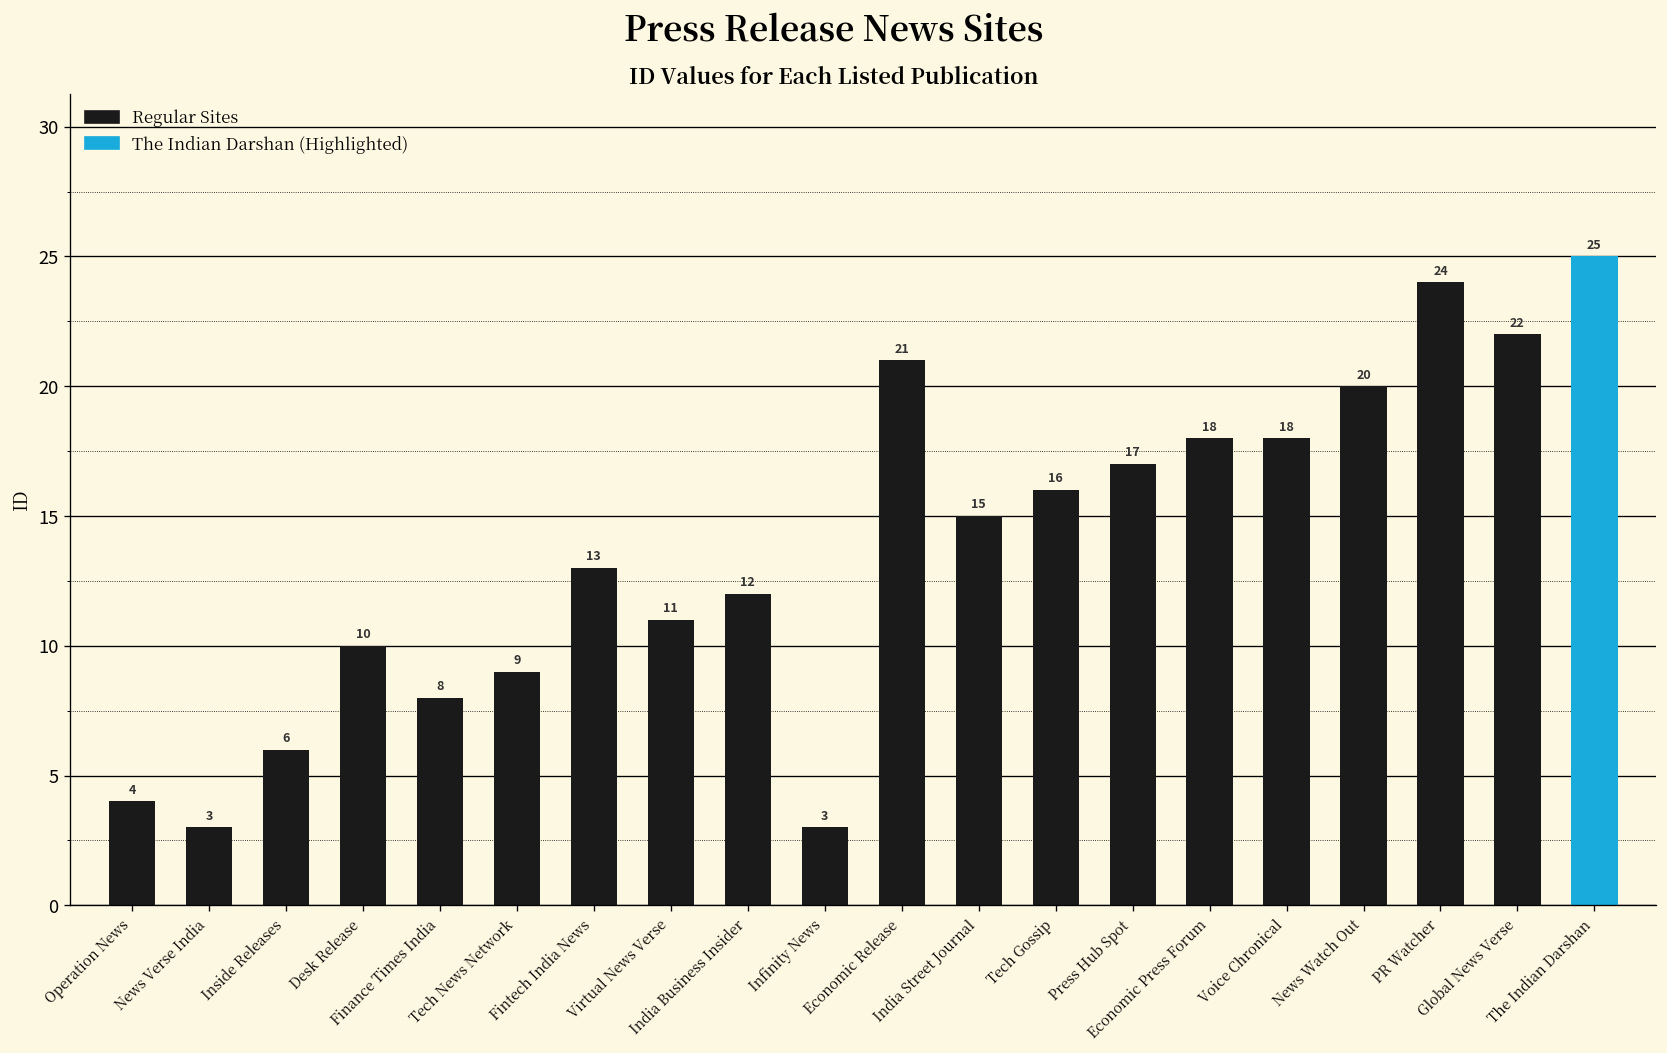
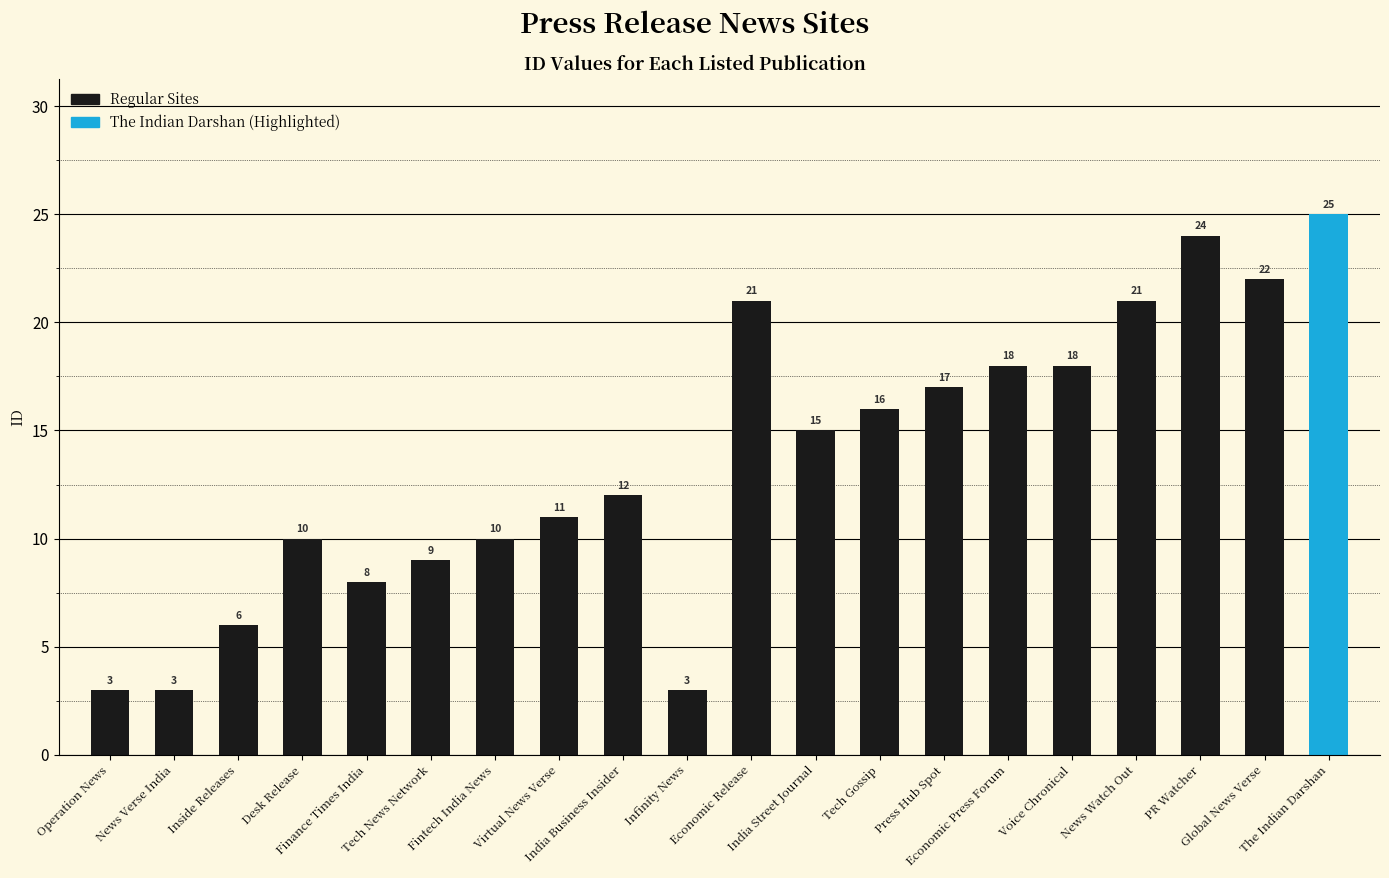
Operation News: 4 -> 3
Fintech India News: 13 -> 10
News Watch Out: 20 -> 21
